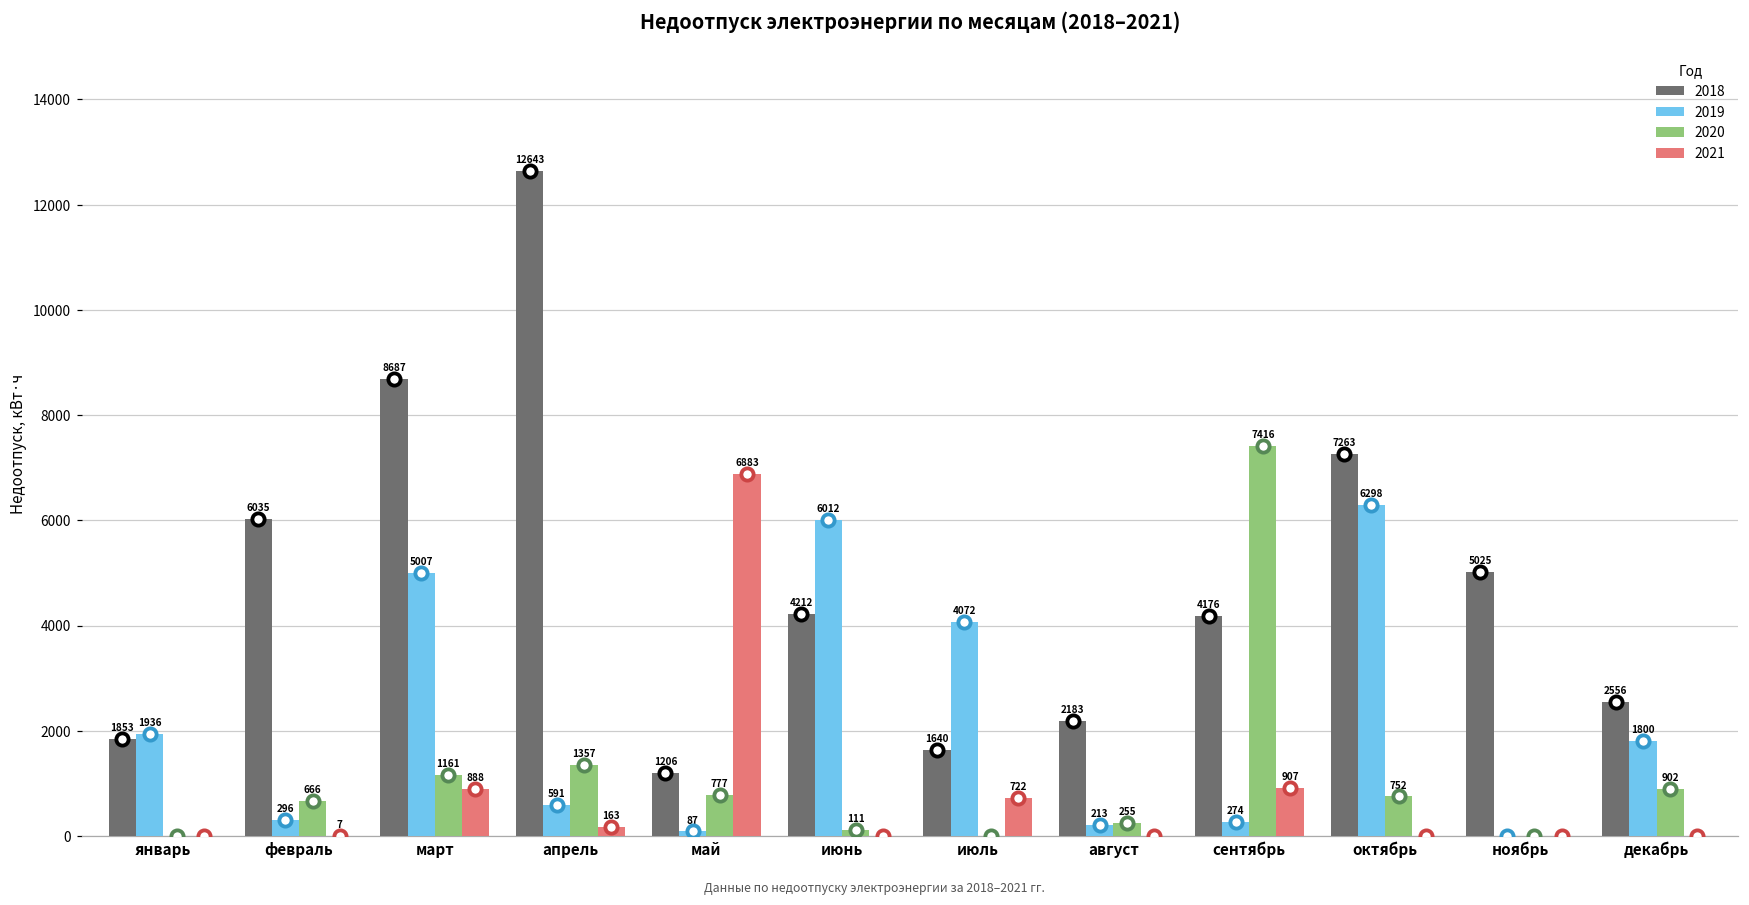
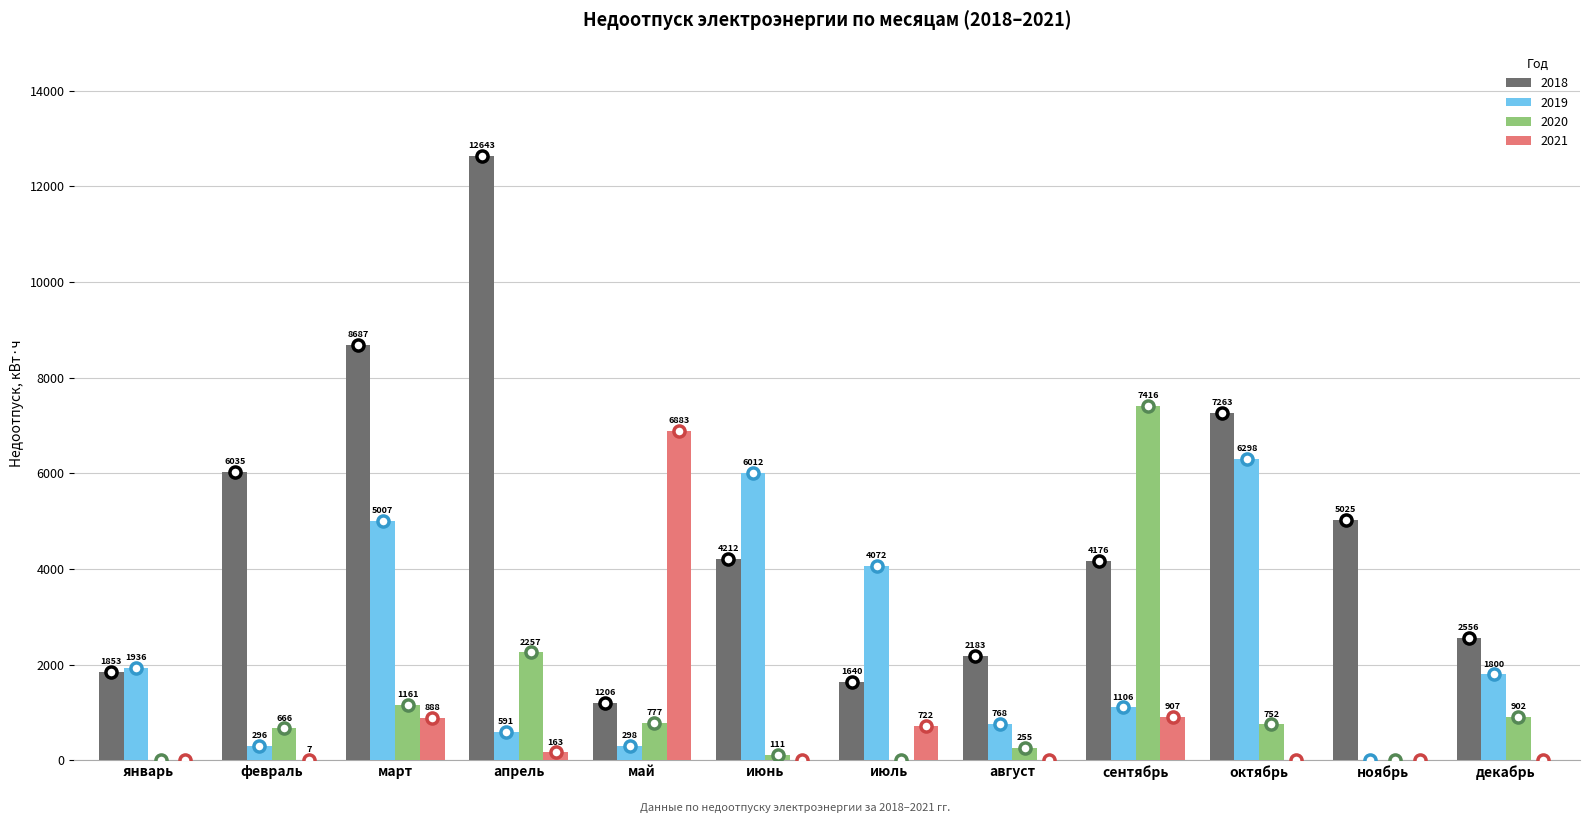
2020, апрель: 1357 -> 2257
2019, май: 87 -> 298
2019, август: 213 -> 768
2019, сентябрь: 274 -> 1106
